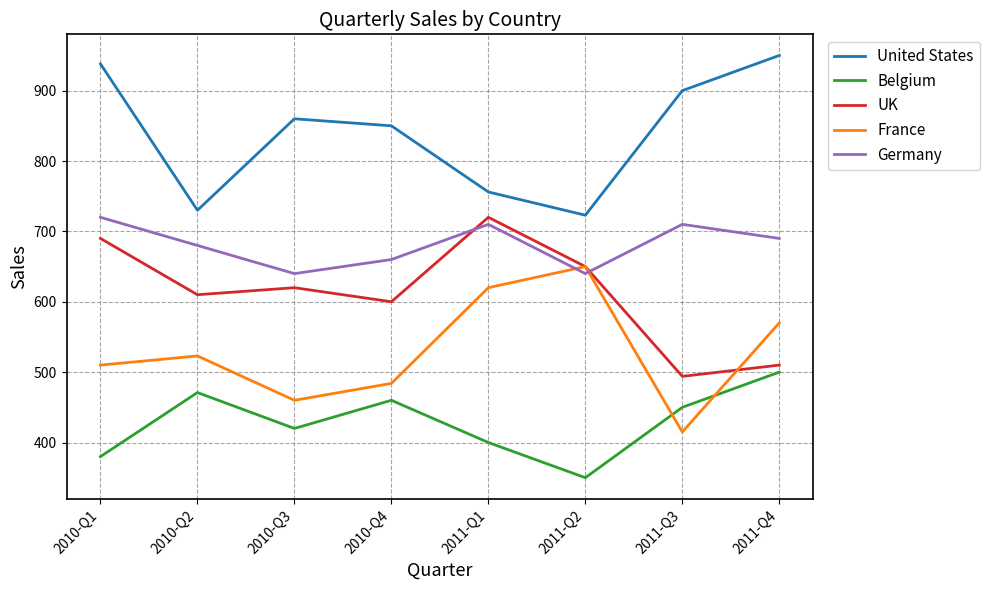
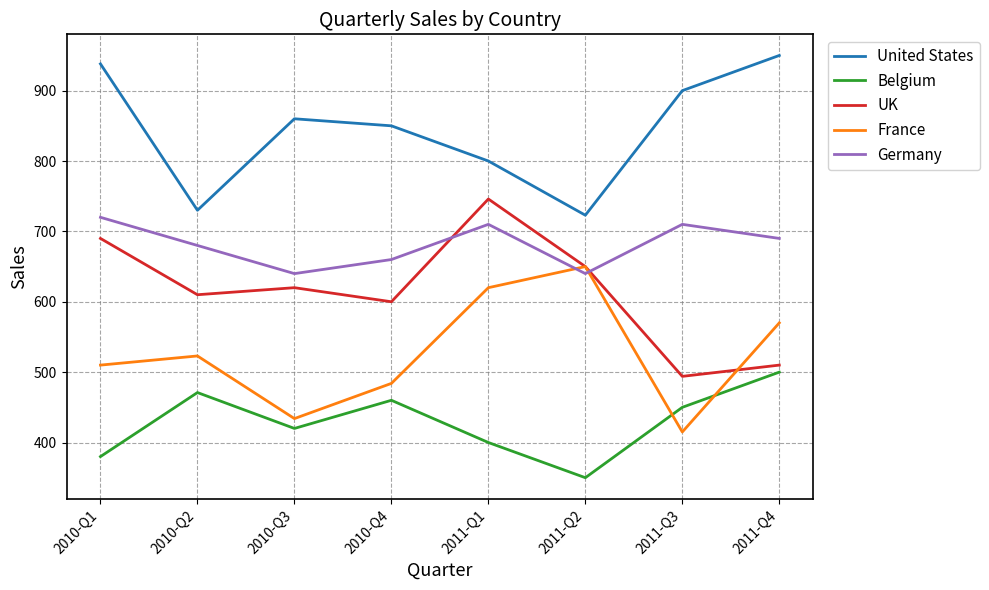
France, 2010-Q3: 460 -> 430
United States, 2011-Q1: 760 -> 800
UK, 2011-Q1: 720 -> 750
